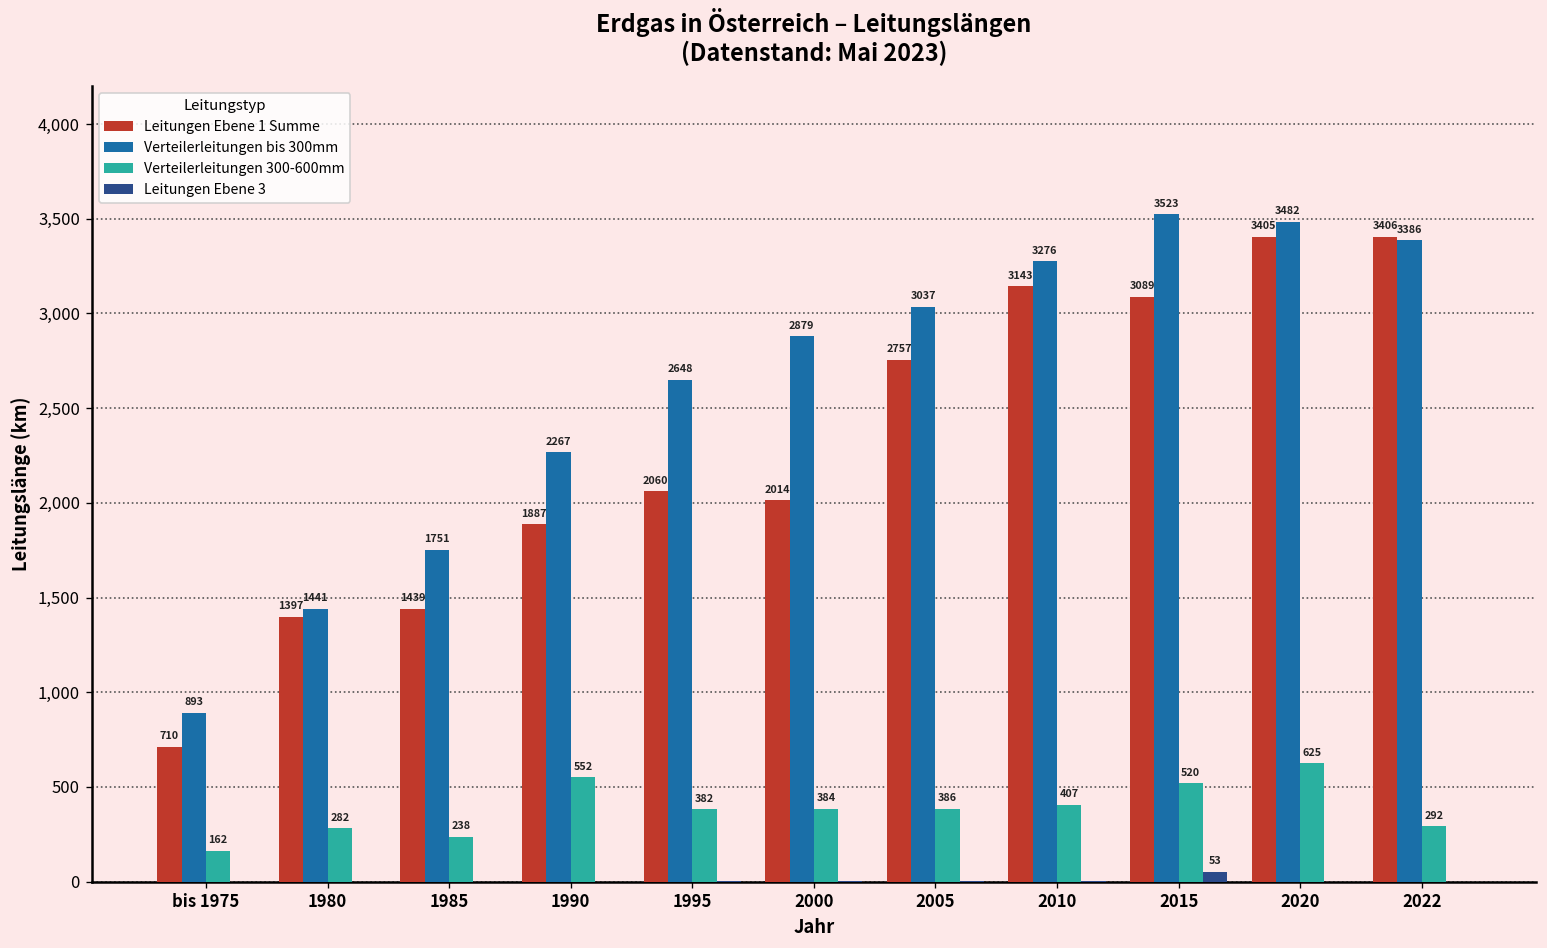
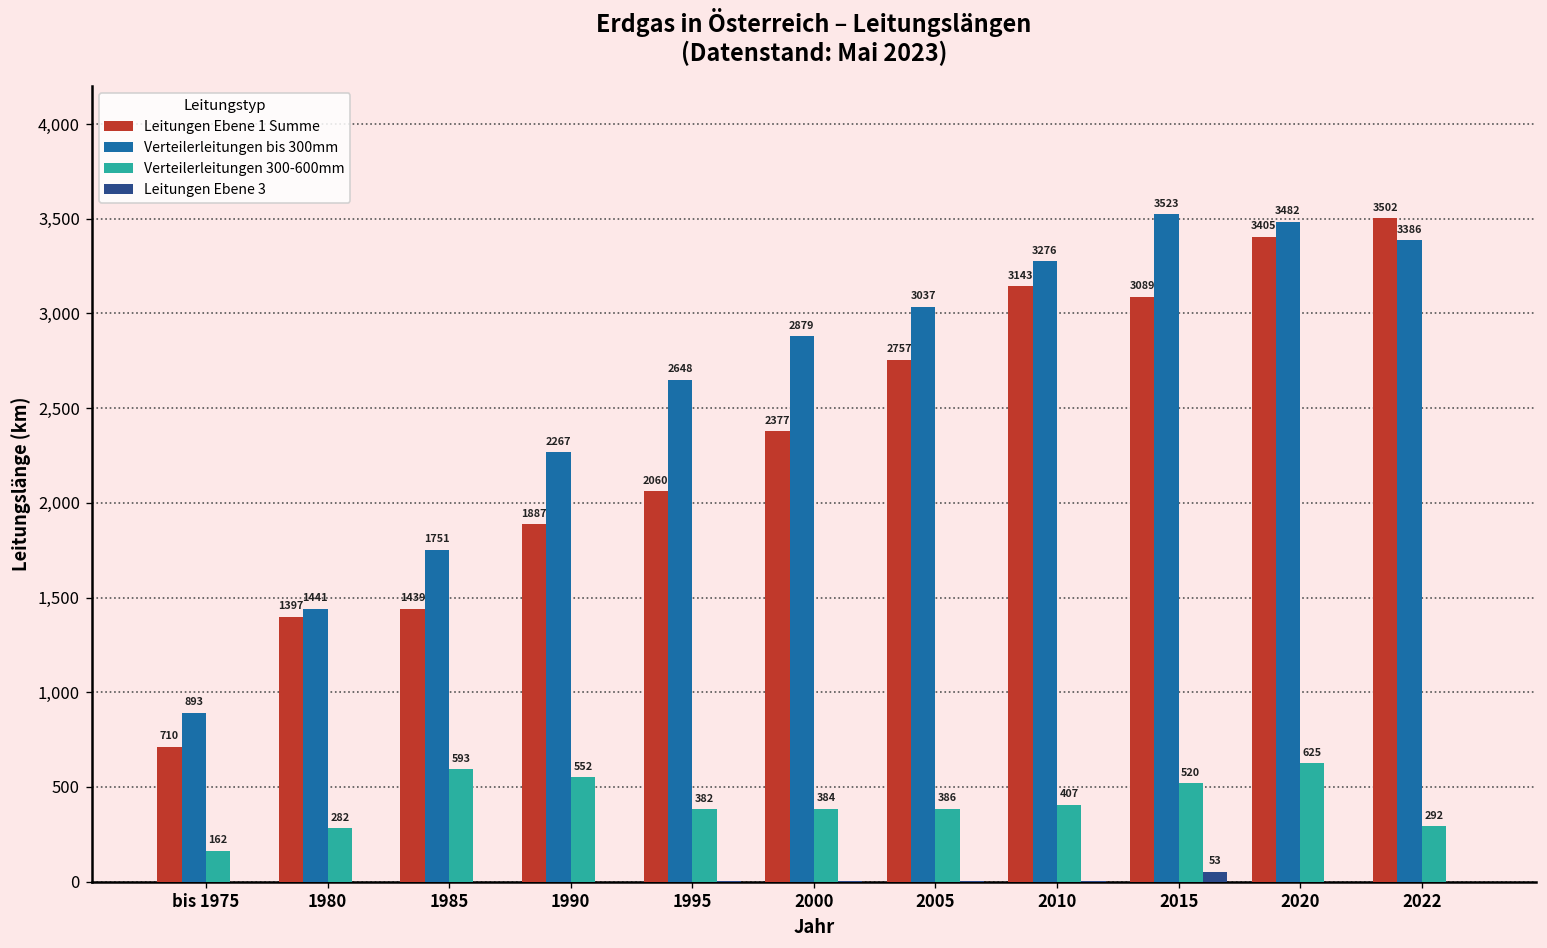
Verteilerleitungen 300-600mm, 1985: 238 -> 593
Leitungen Ebene 1 Summe, 2000: 2014 -> 2377
Leitungen Ebene 1 Summe, 2022: 3406 -> 3502
